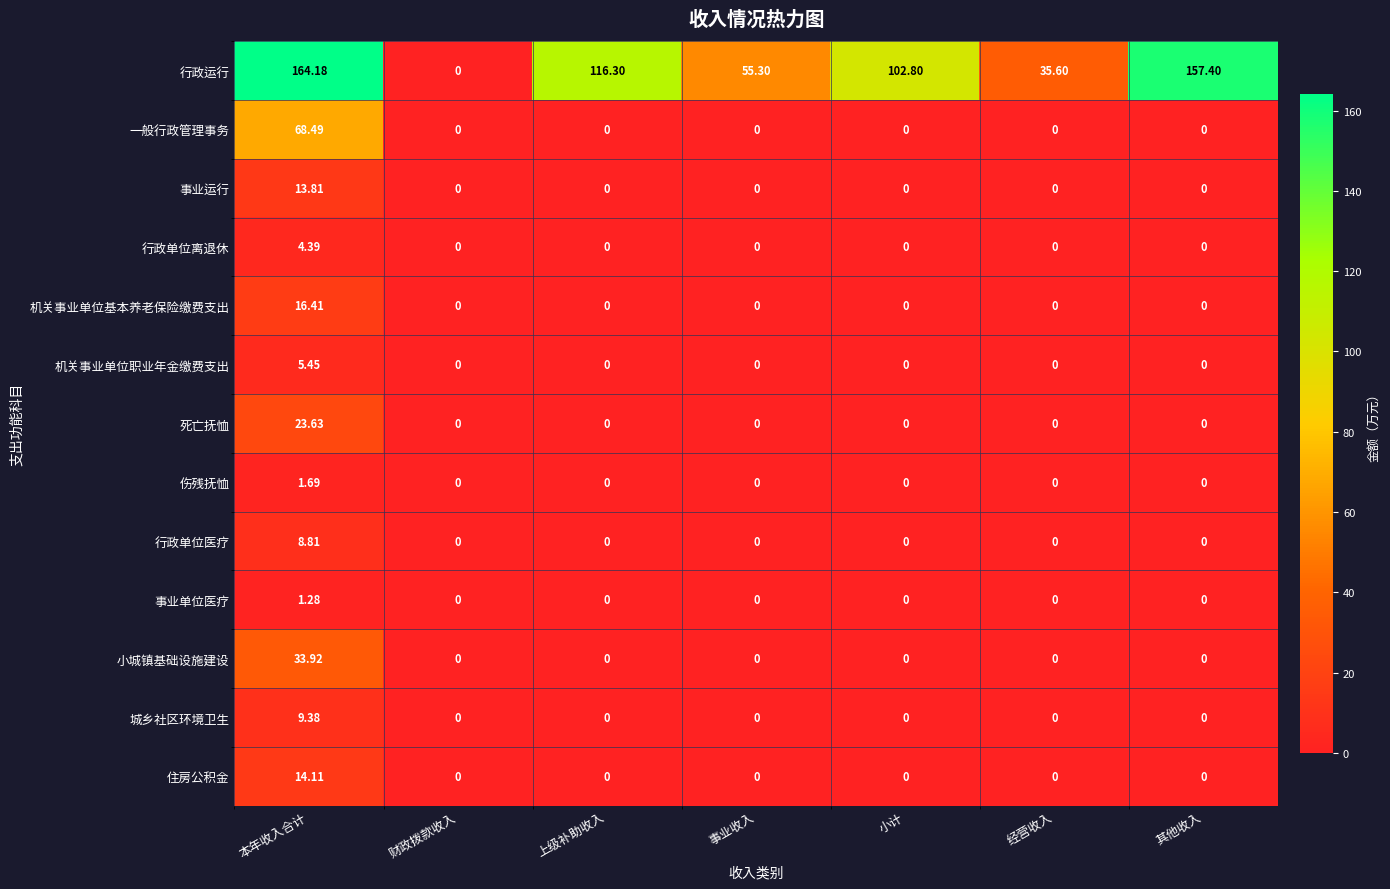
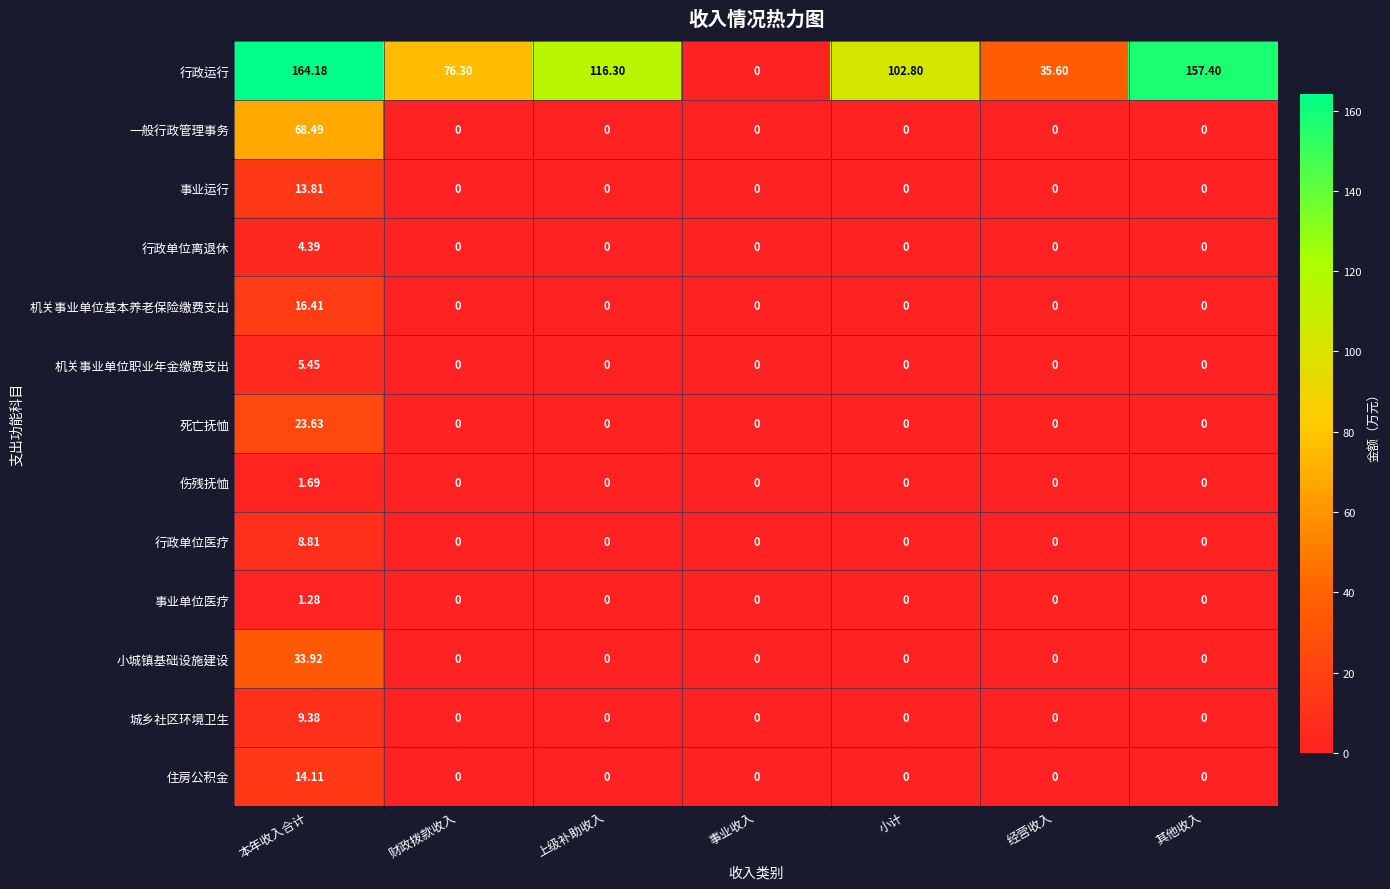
行政运行, 财政拨款收入: 0 -> 76.30
行政运行, 事业收入: 55.30 -> 0
